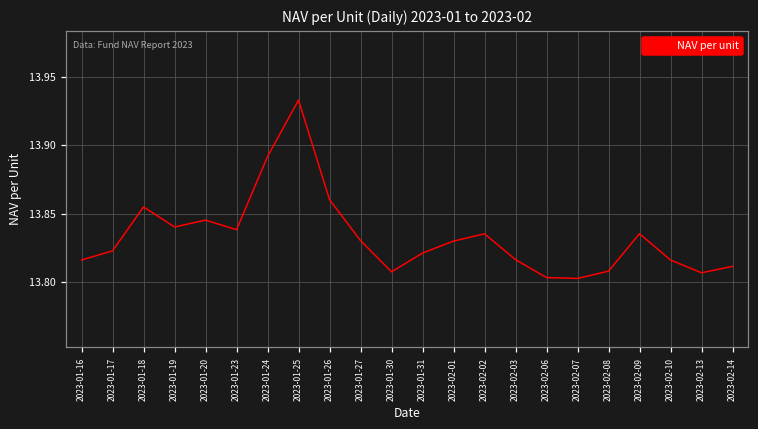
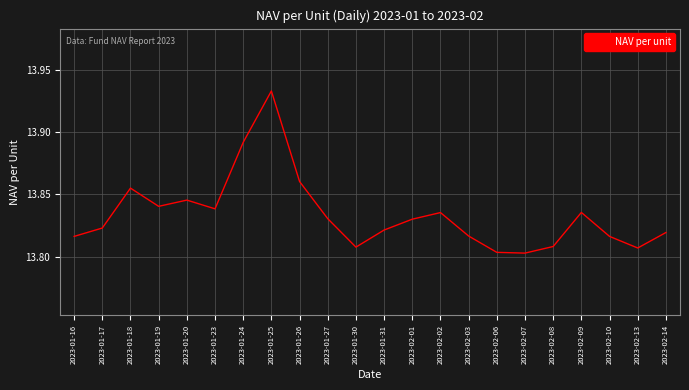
2023-02-14: 13.812 -> 13.819
